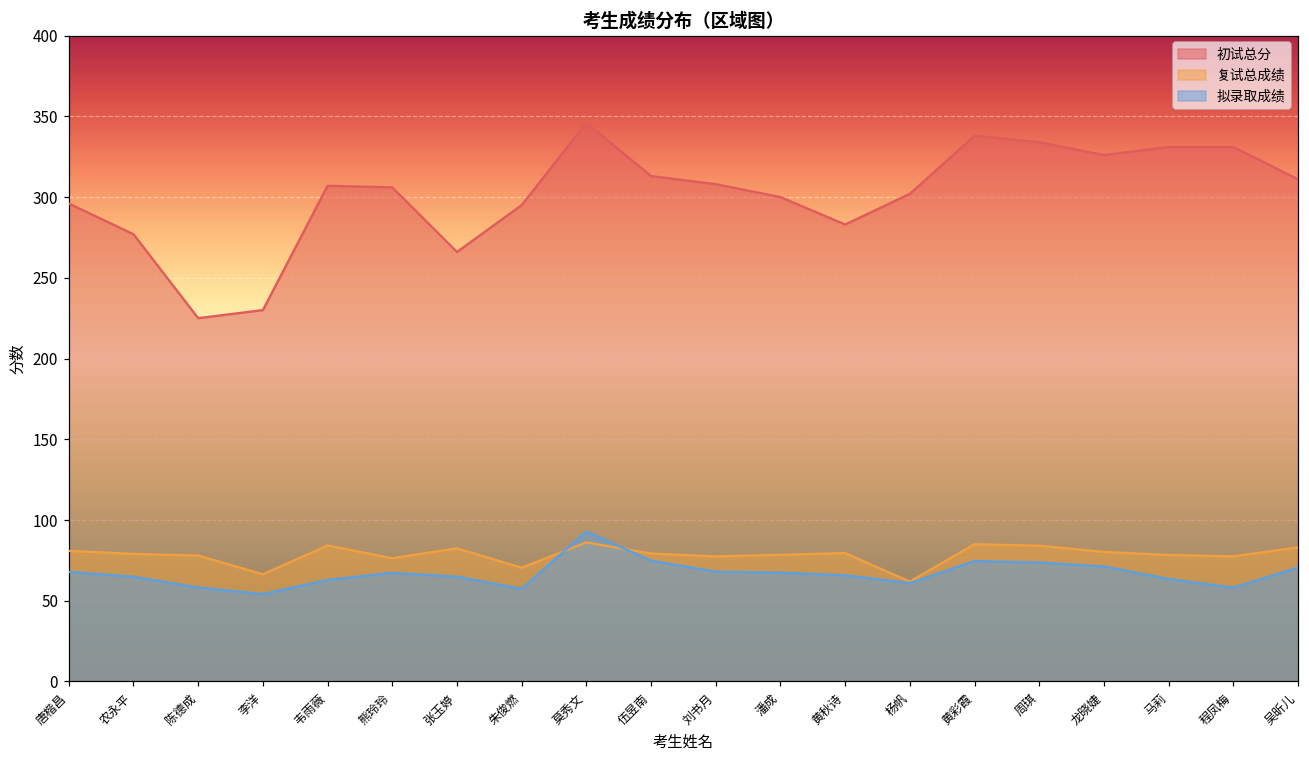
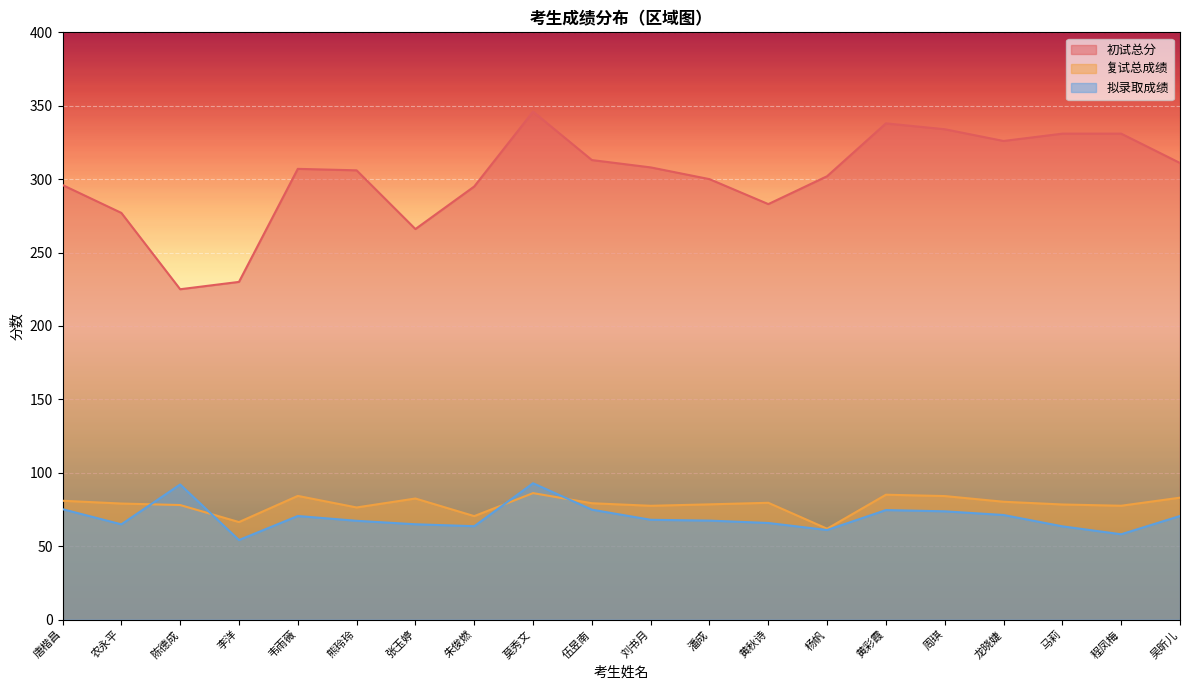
拟录取成绩, 唐楷昌: 68 -> 75
拟录取成绩, 陈德成: 58 -> 92
拟录取成绩, 韦雨薇: 63 -> 71
拟录取成绩, 朱俊燃: 57 -> 64
